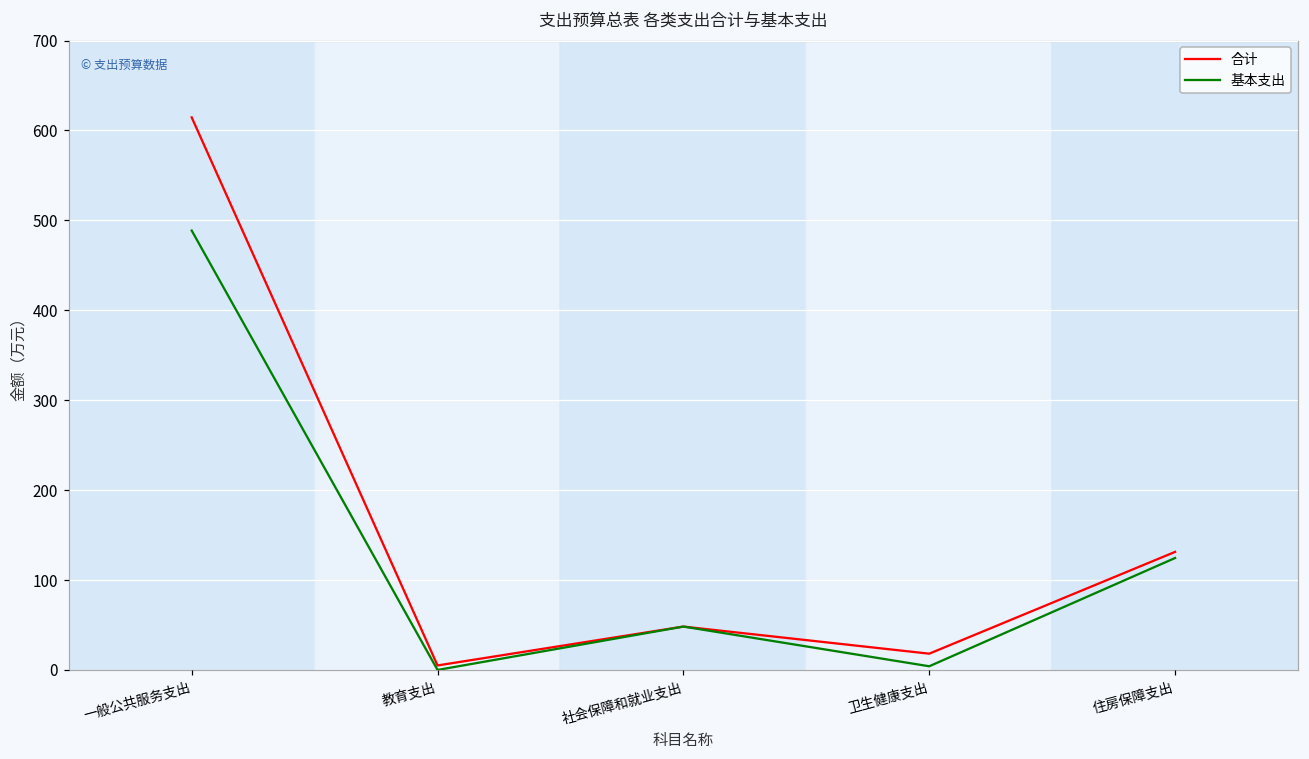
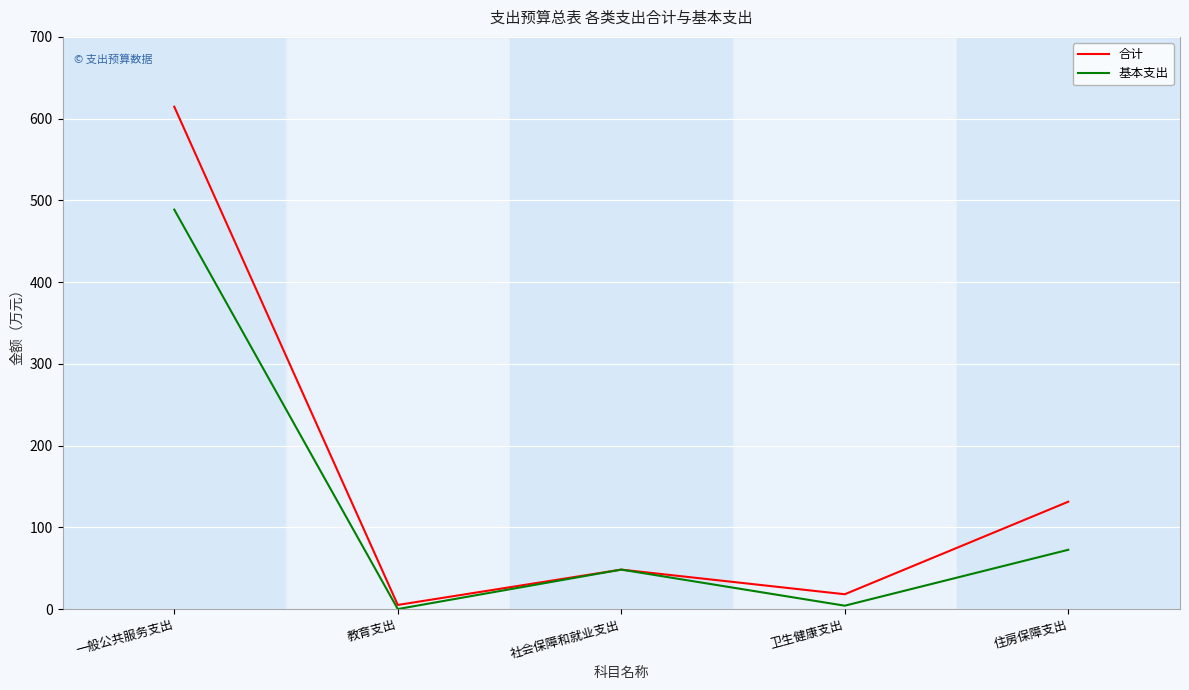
基本支出, 住房保障支出: 120 -> 70
